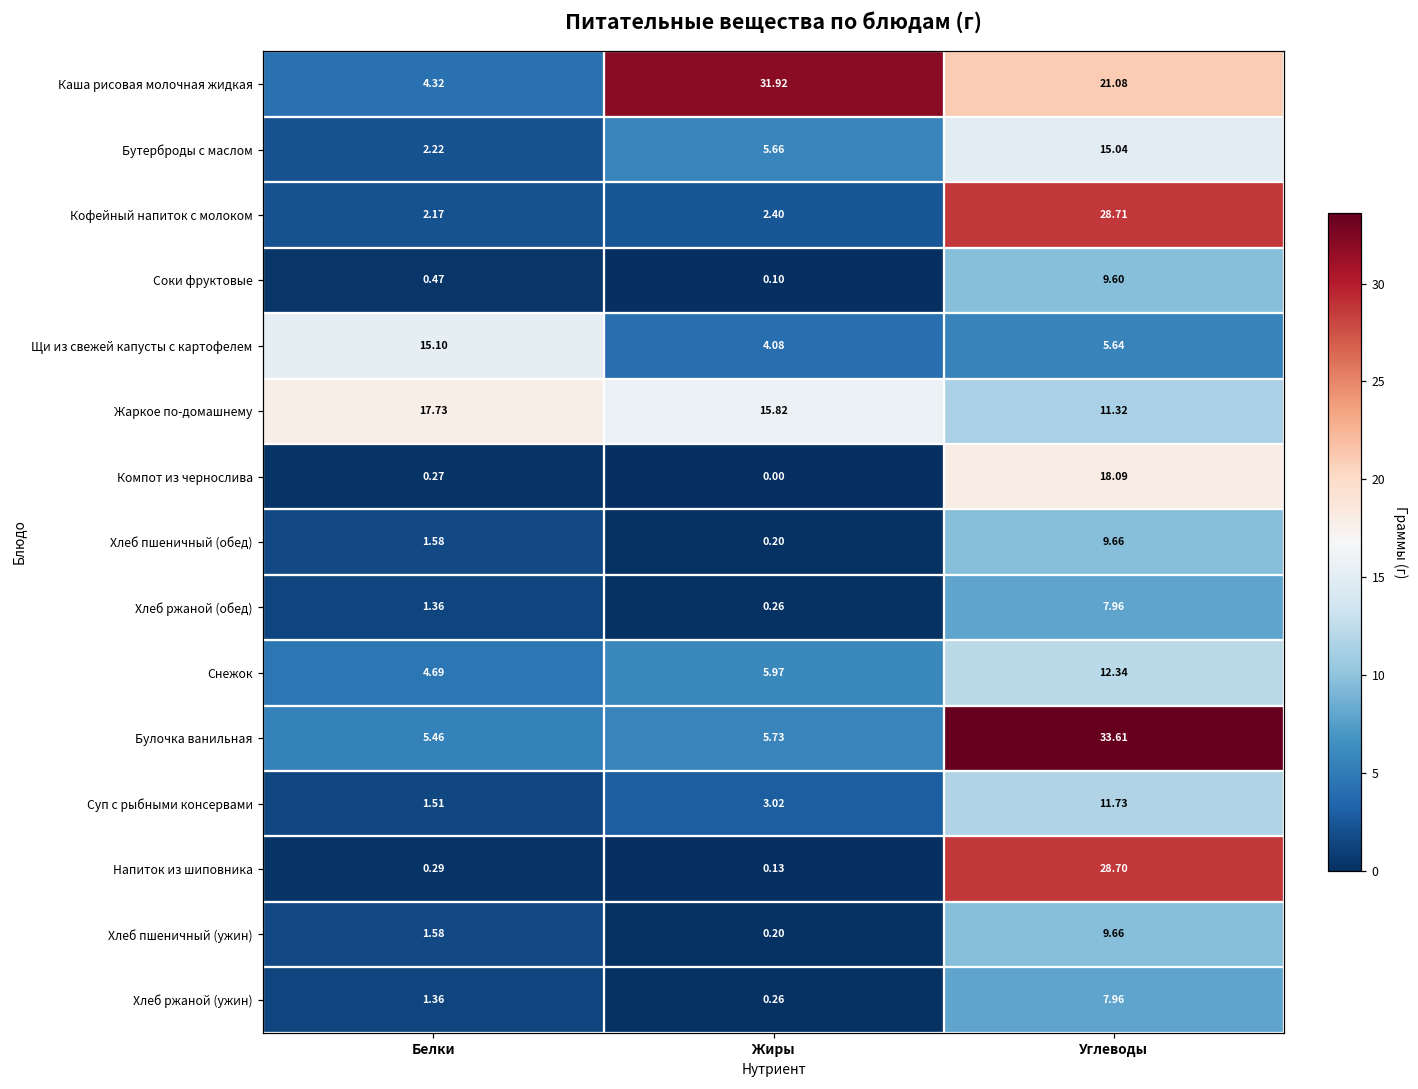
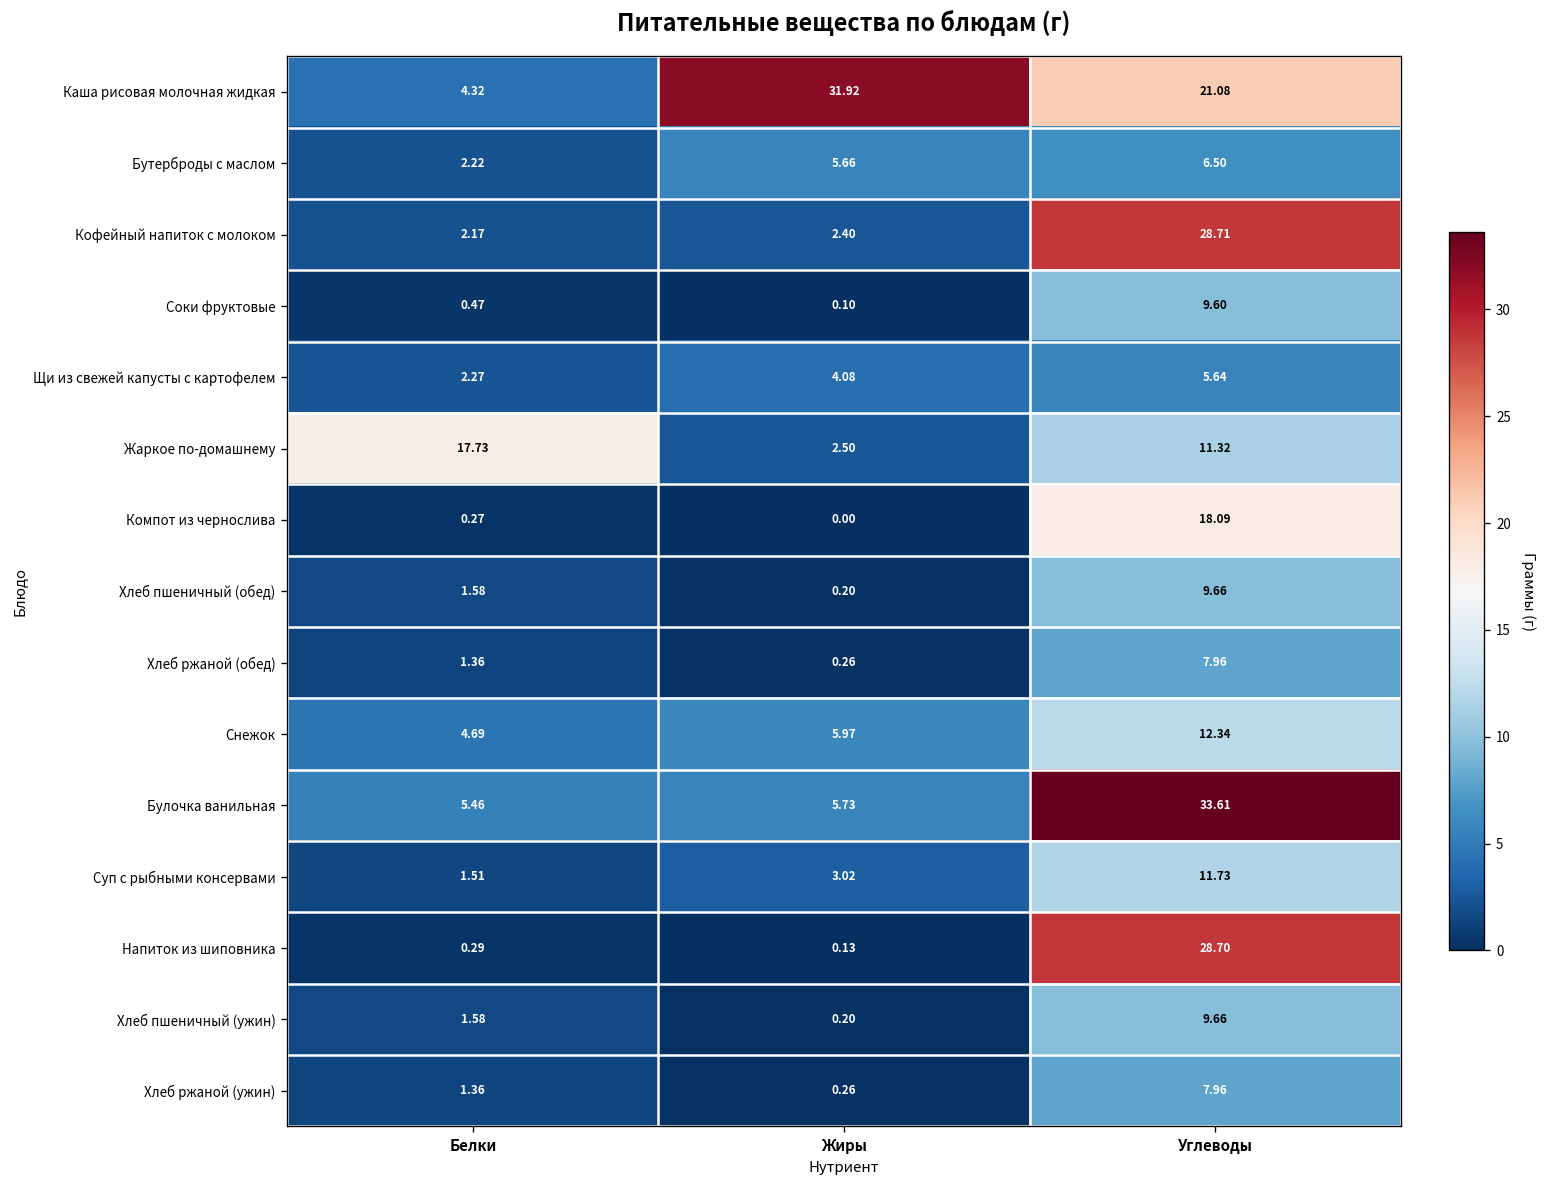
Бутерброды с маслом, Углеводы: 15.04 -> 6.50
Щи из свежей капусты с картофелем, Белки: 15.10 -> 2.27
Жаркое по-домашнему, Жиры: 15.82 -> 2.50
